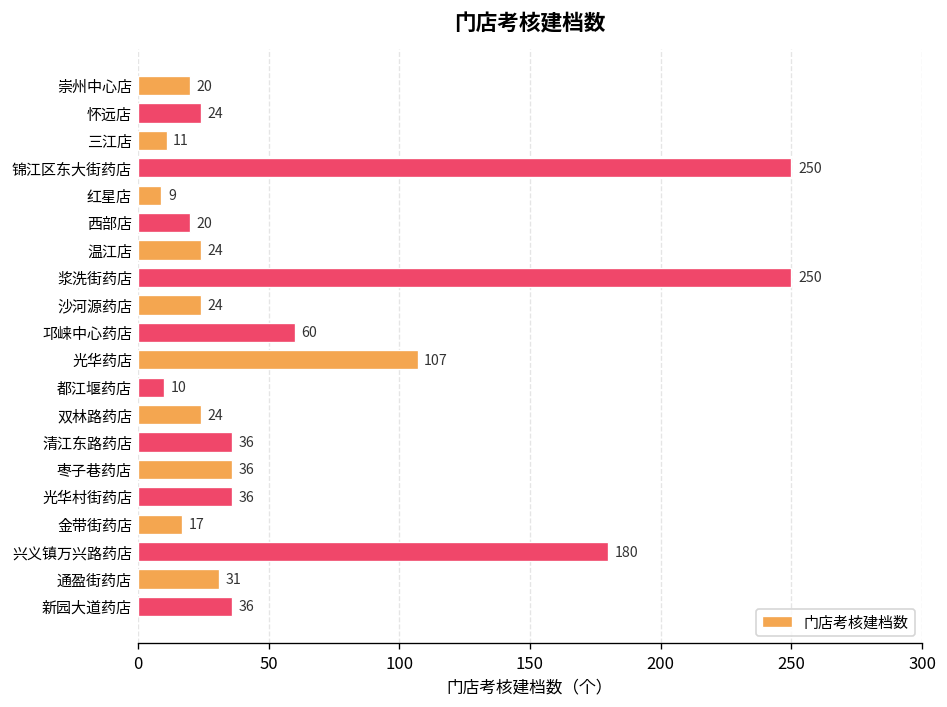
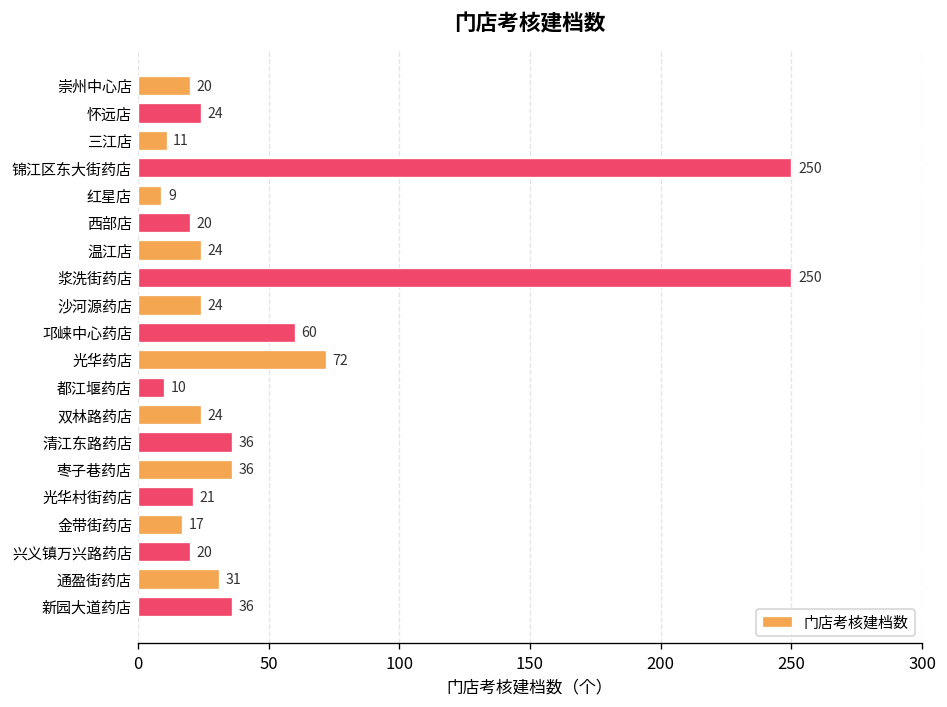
光华药店: 107 -> 72
光华村街药店: 36 -> 21
兴义镇万兴路药店: 180 -> 20
